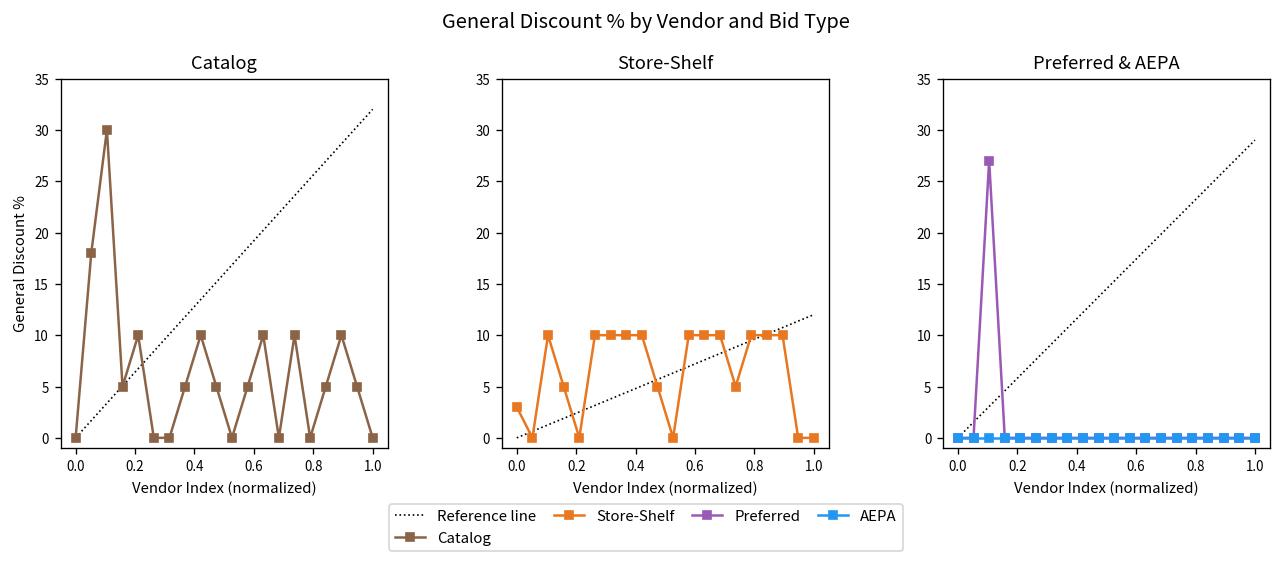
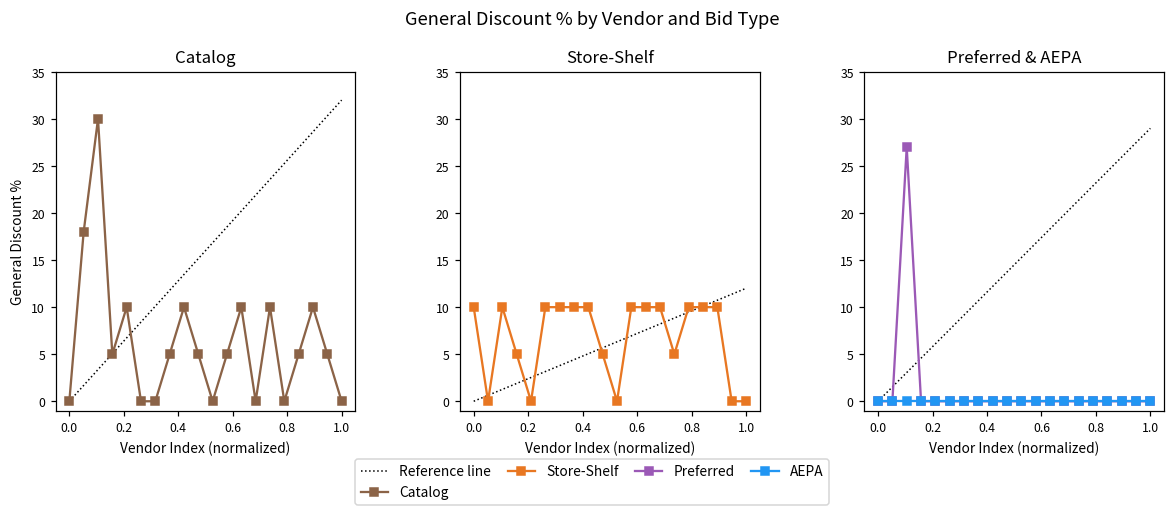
Store-Shelf, Store-Shelf, 0.0: 3 -> 10
